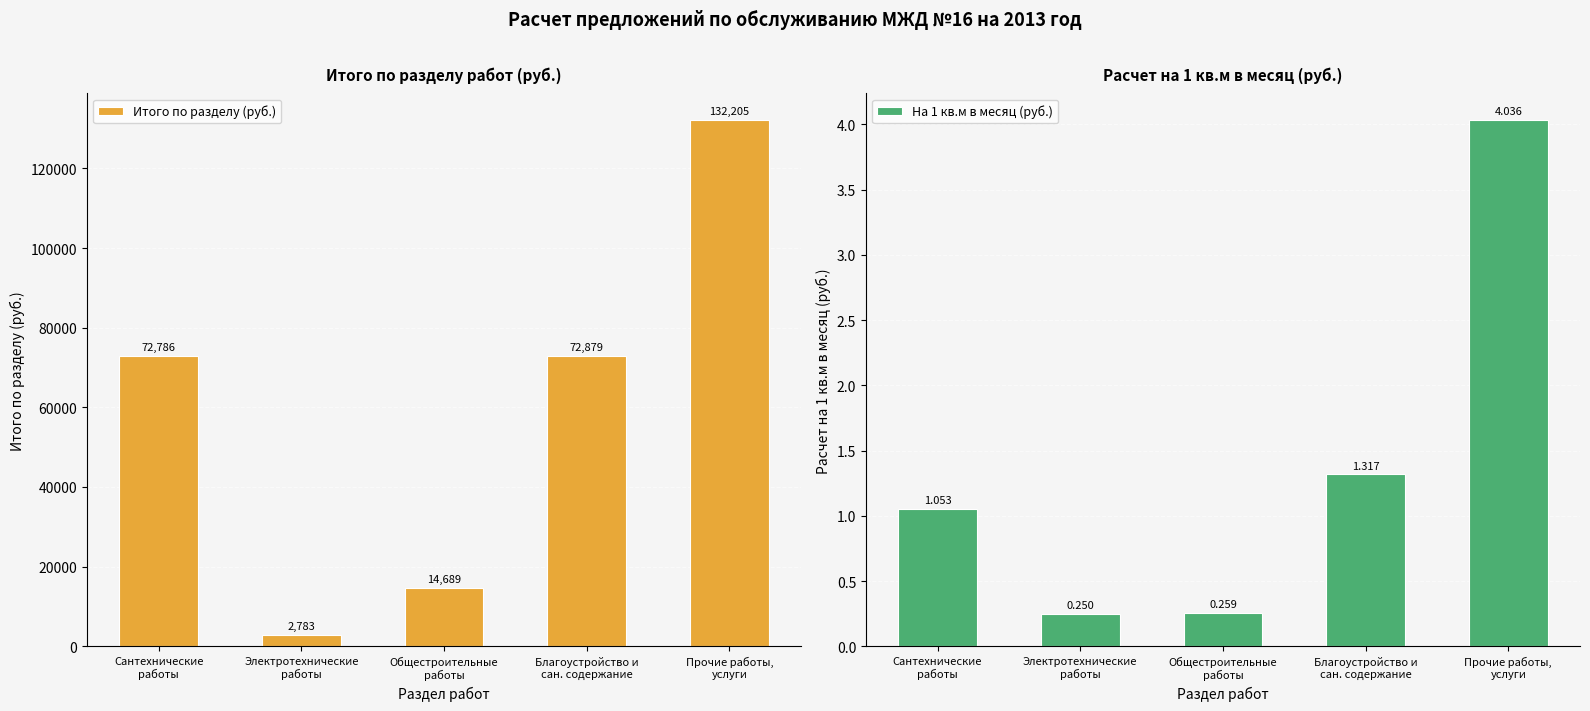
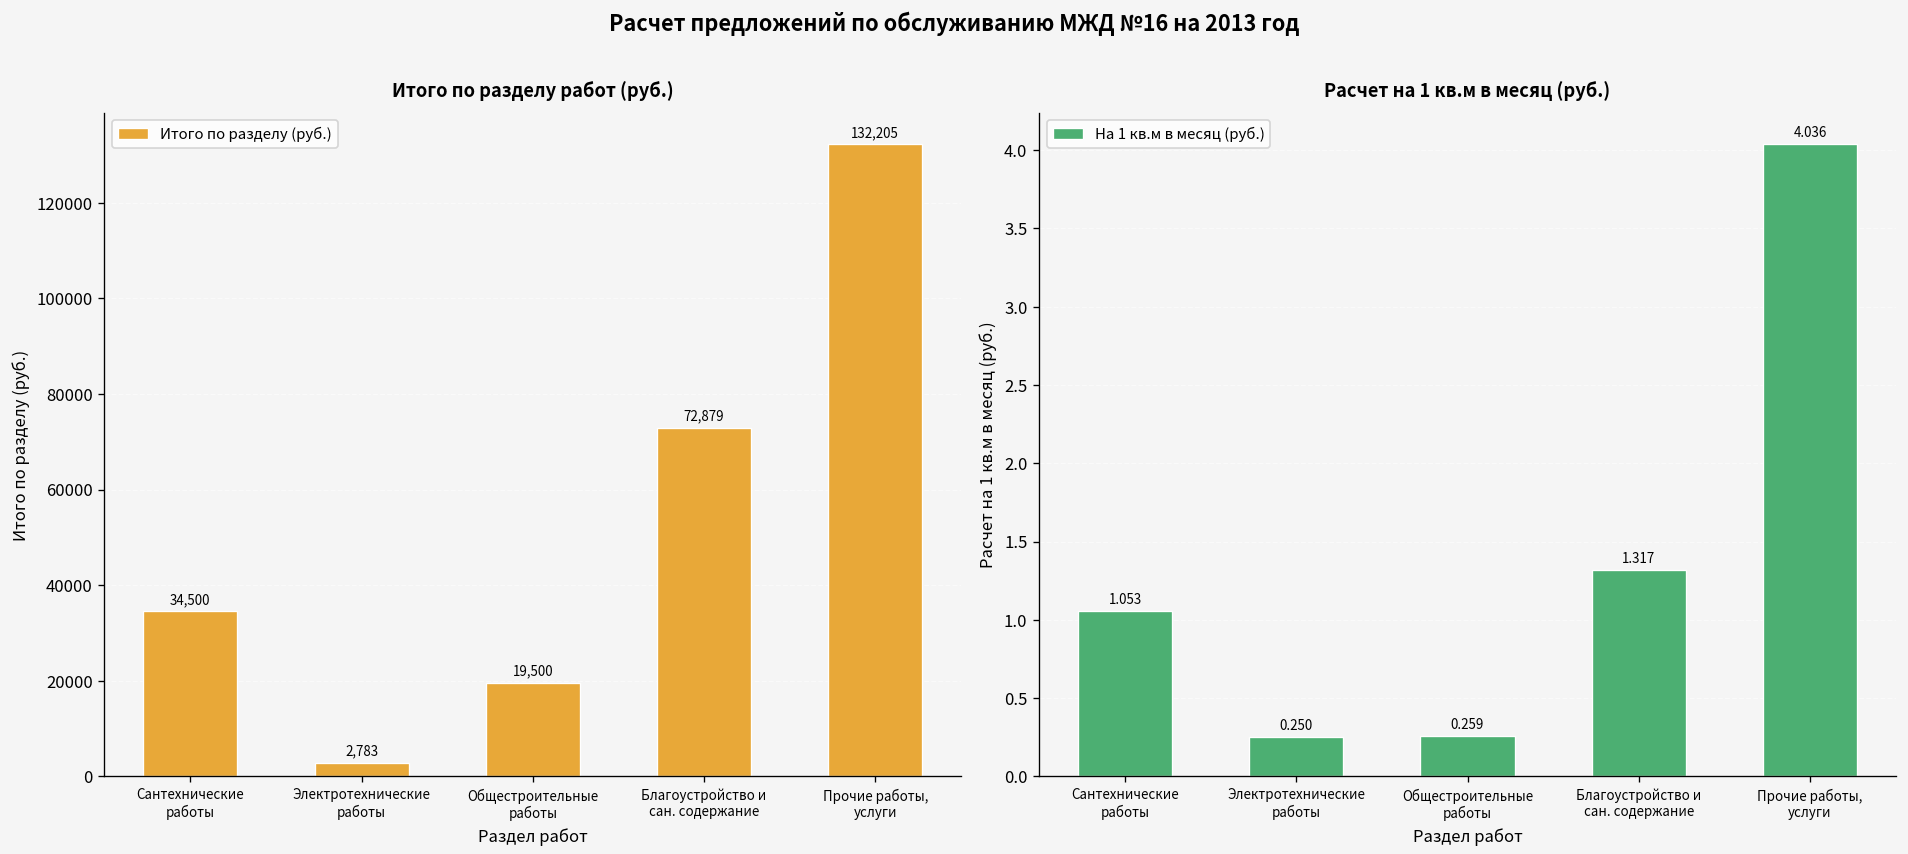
Итого по разделу работ (руб.), Сантехнические работы: 72,786 -> 34,500
Итого по разделу работ (руб.), Общестроительные работы: 14,689 -> 19,500
